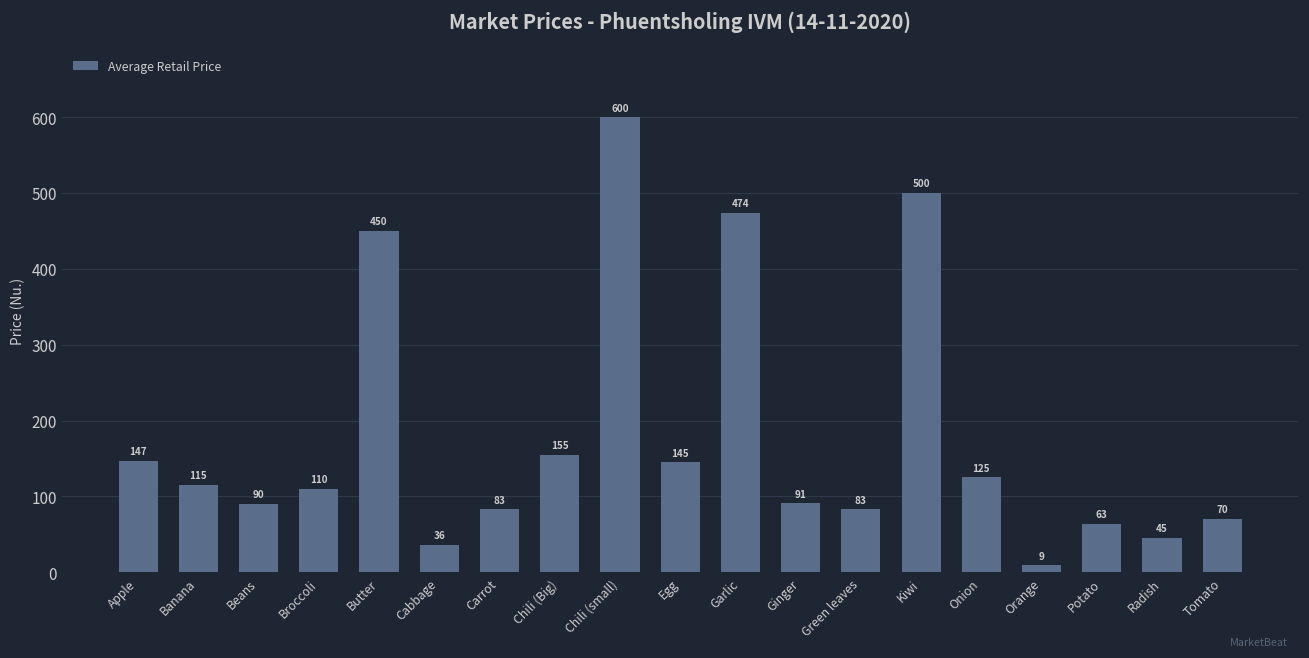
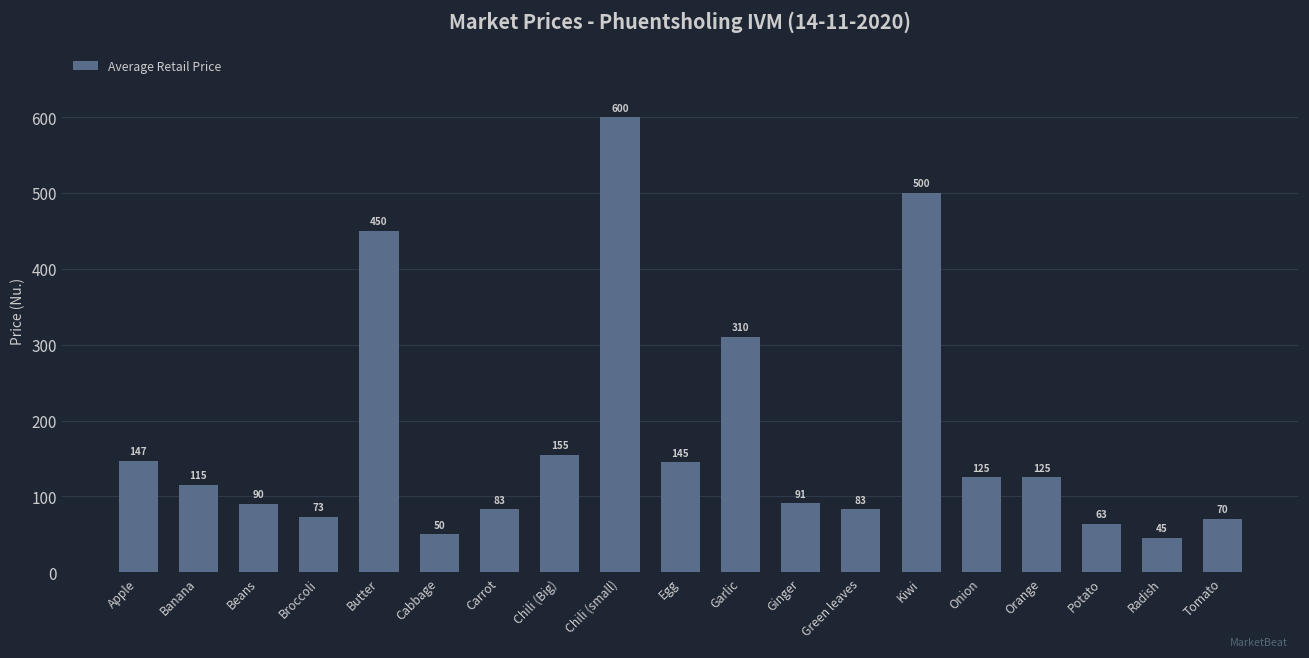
Broccoli: 110 -> 73
Cabbage: 36 -> 50
Garlic: 474 -> 310
Orange: 9 -> 125
